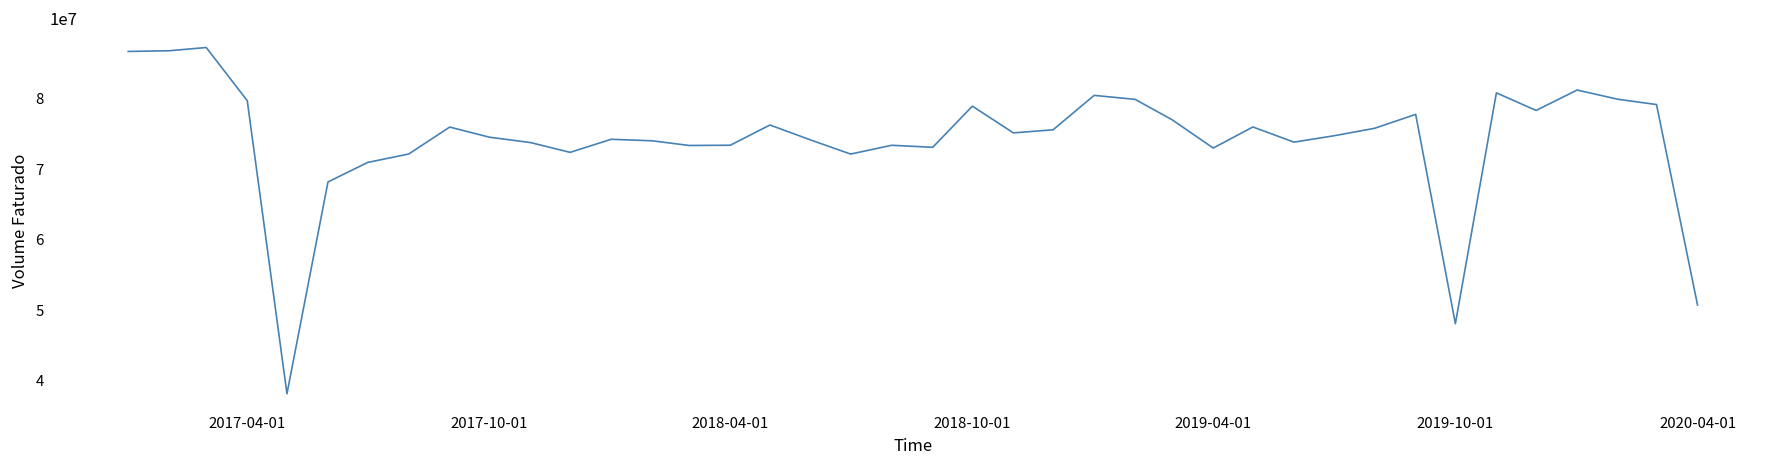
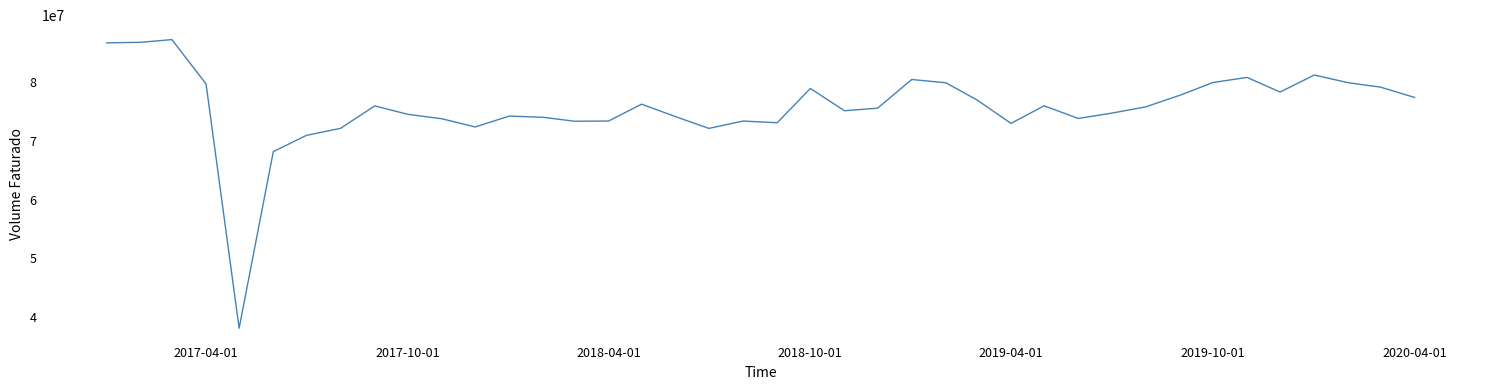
2019-10-01: 48000000 -> 80000000
2020-04-01: 51000000 -> 77000000
